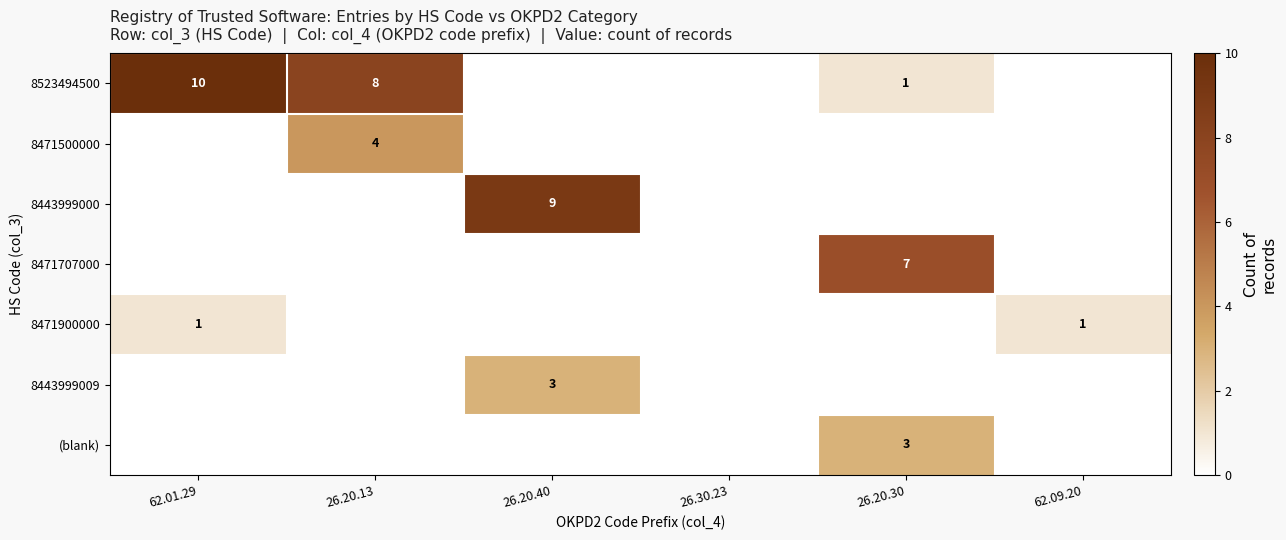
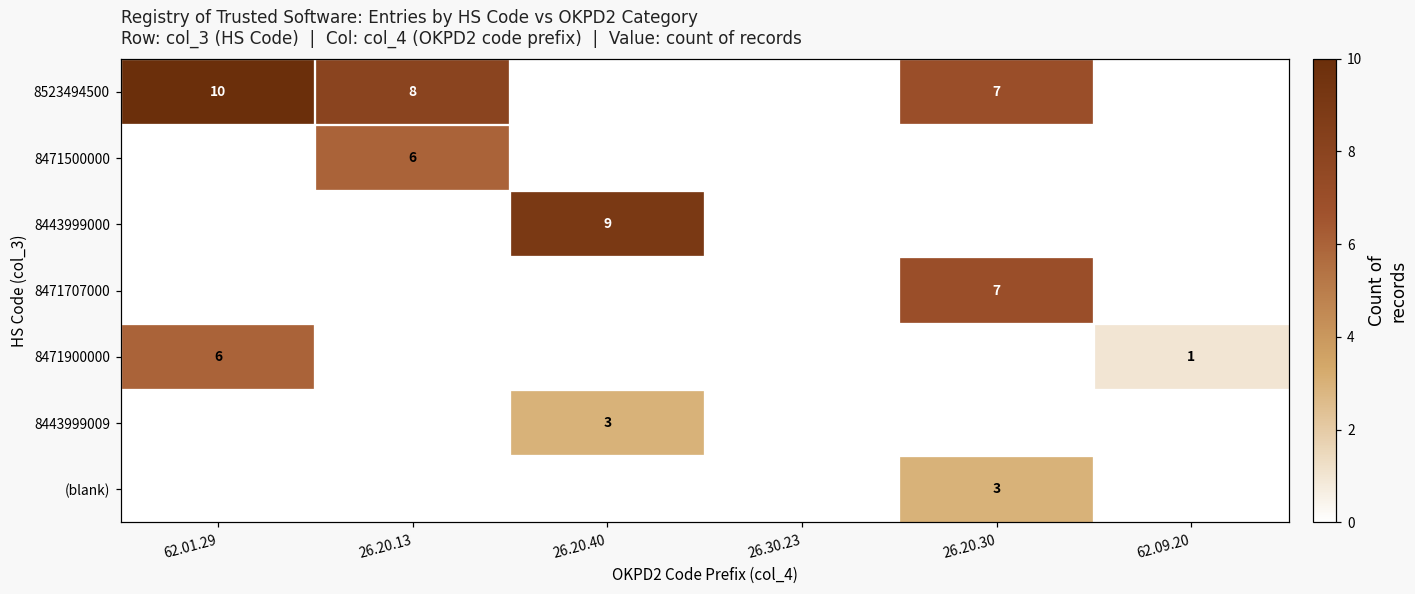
8523494500, 26.20.30: 1 -> 7
8471500000, 26.20.13: 4 -> 6
8471900000, 62.01.29: 1 -> 6
